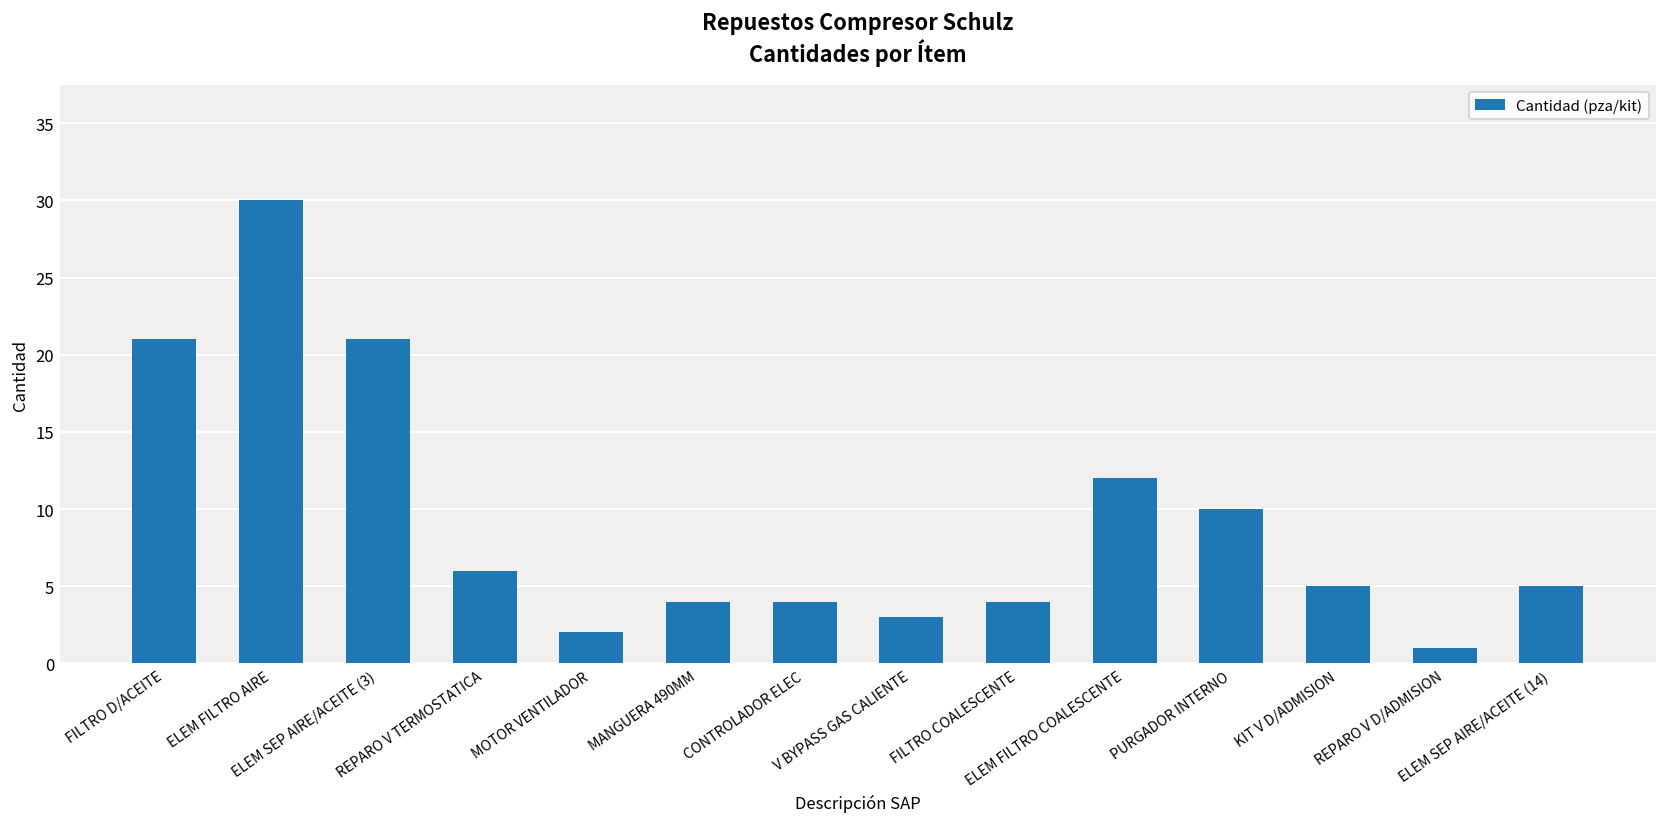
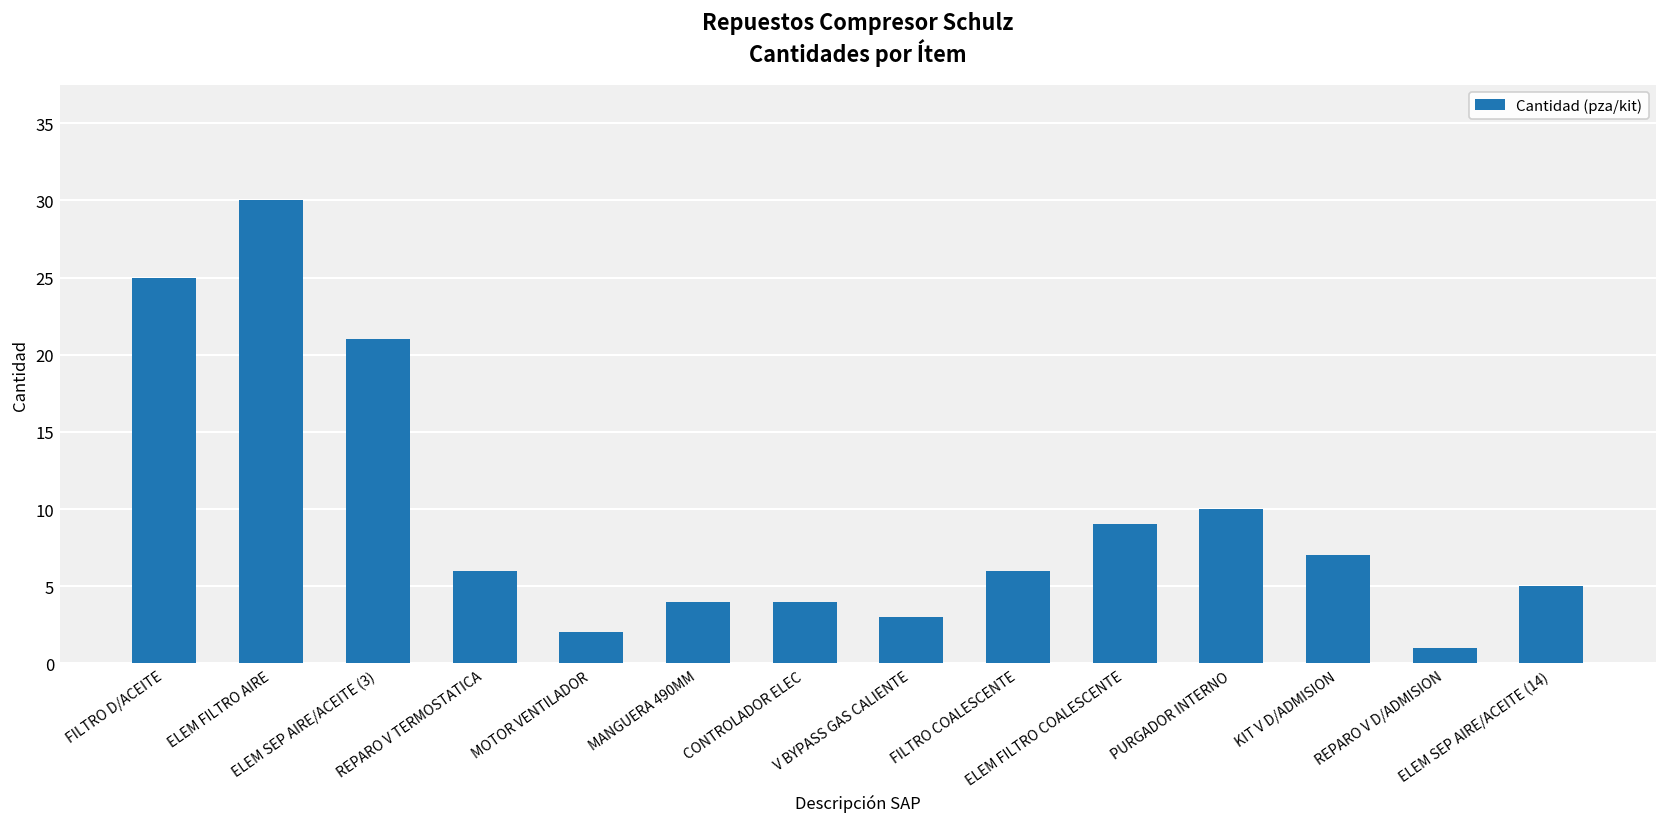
FILTRO D/ACEITE: 21 -> 25
FILTRO COALESCENTE: 4 -> 6
ELEM FILTRO COALESCENTE: 12 -> 9
KIT V D/ADMISION: 5 -> 7
